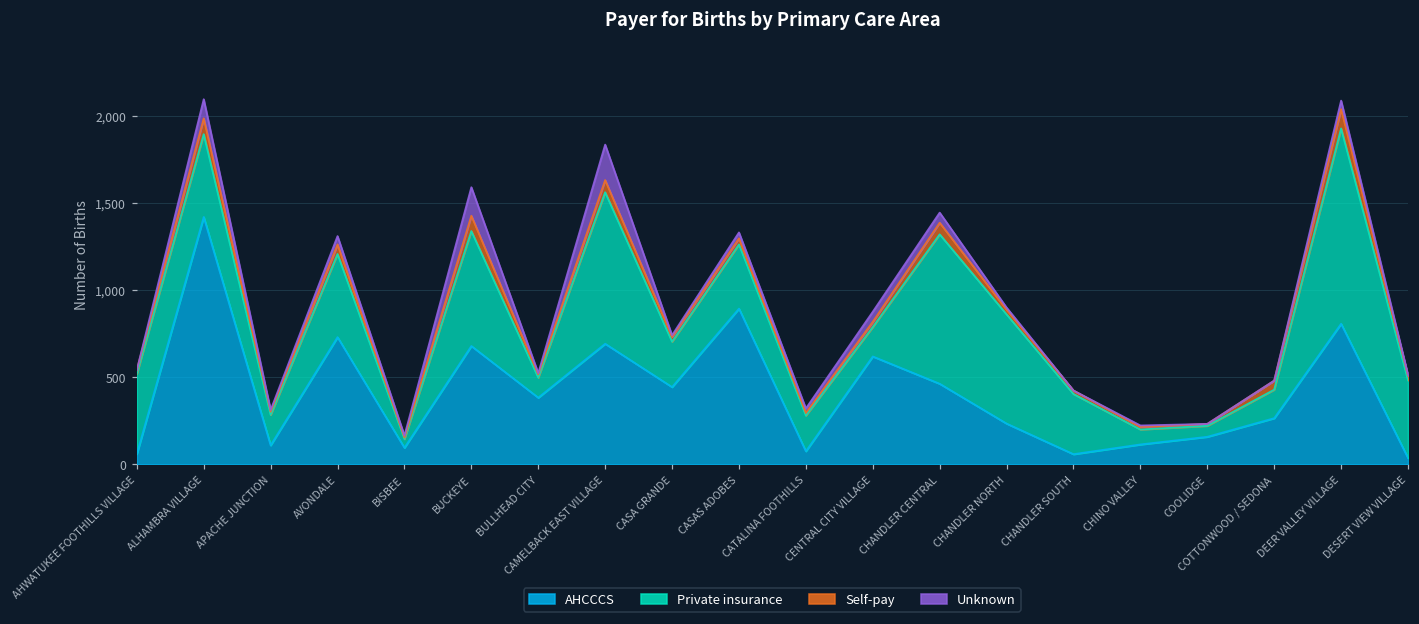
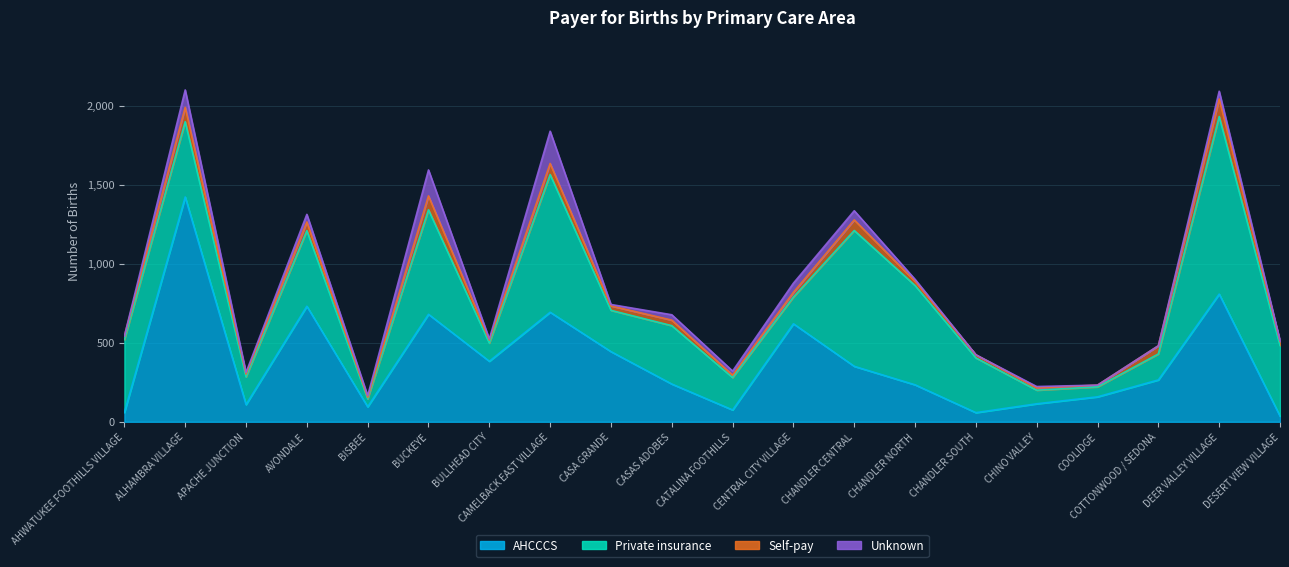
AHCCCS, CASAS ADOBES: 900 -> 240
AHCCCS, CHANDLER CENTRAL: 460 -> 350
